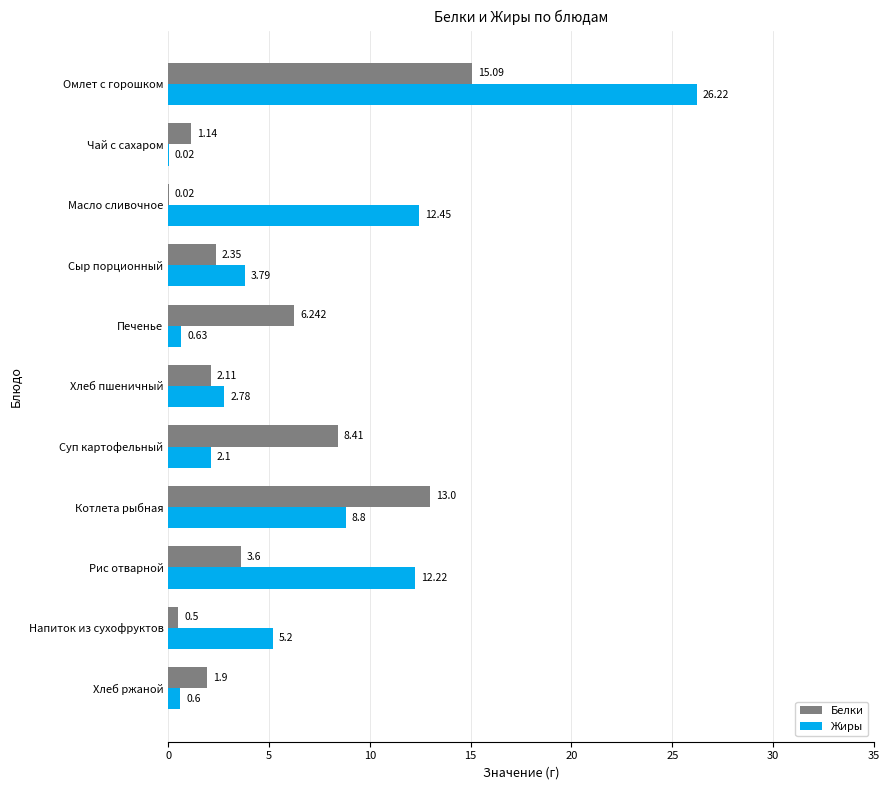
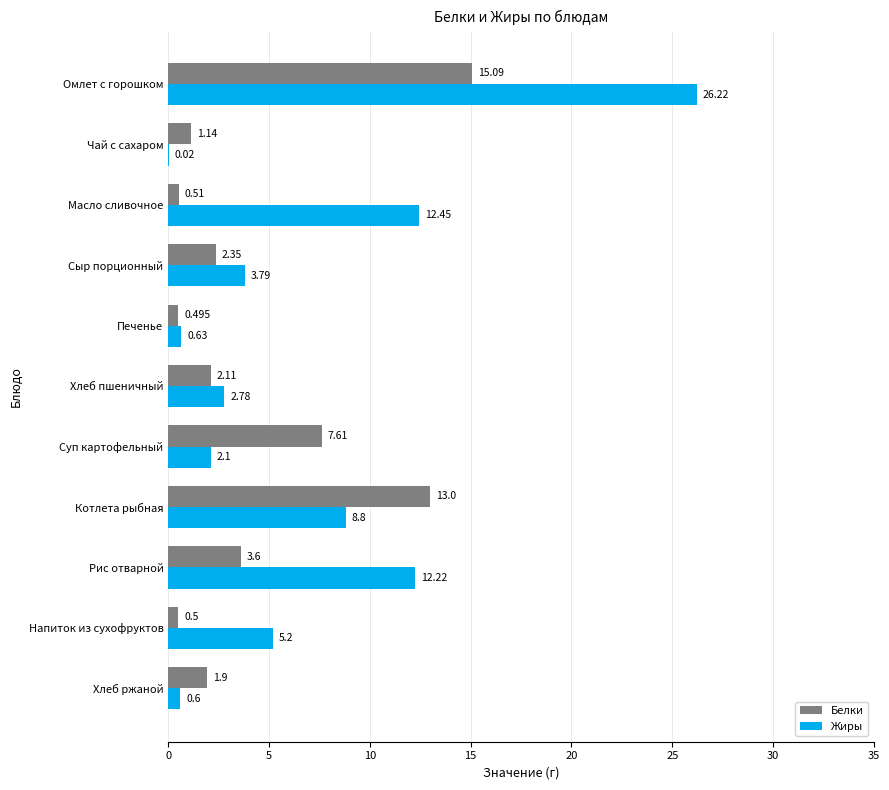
Белки, Масло сливочное: 0.02 -> 0.51
Белки, Печенье: 6.242 -> 0.495
Белки, Суп картофельный: 8.41 -> 7.61
